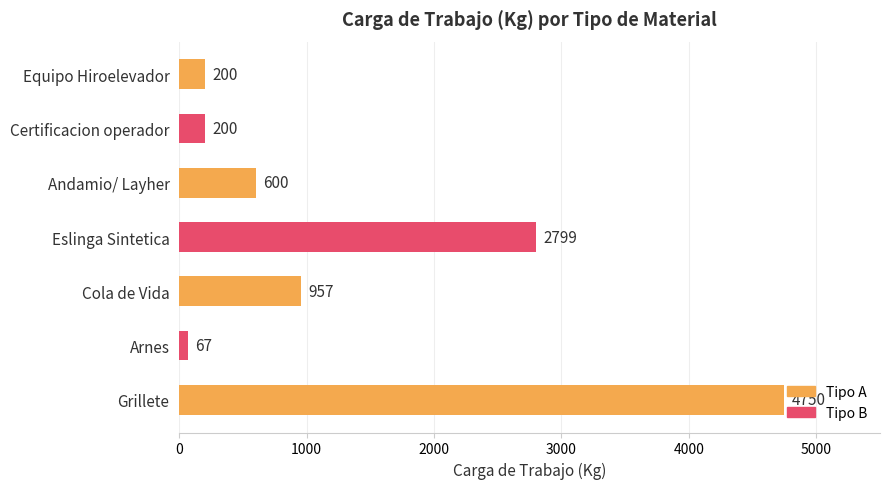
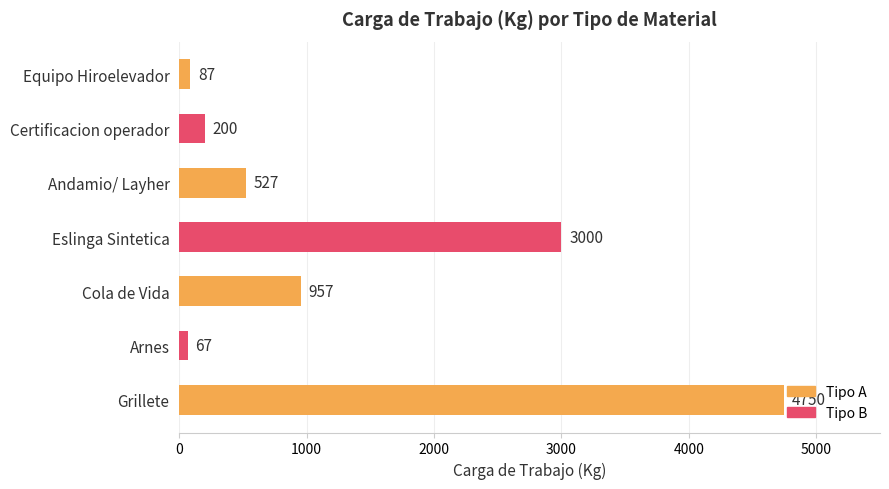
Equipo Hiroelevador: 200 -> 87
Andamio/ Layher: 600 -> 527
Eslinga Sintetica: 2799 -> 3000
